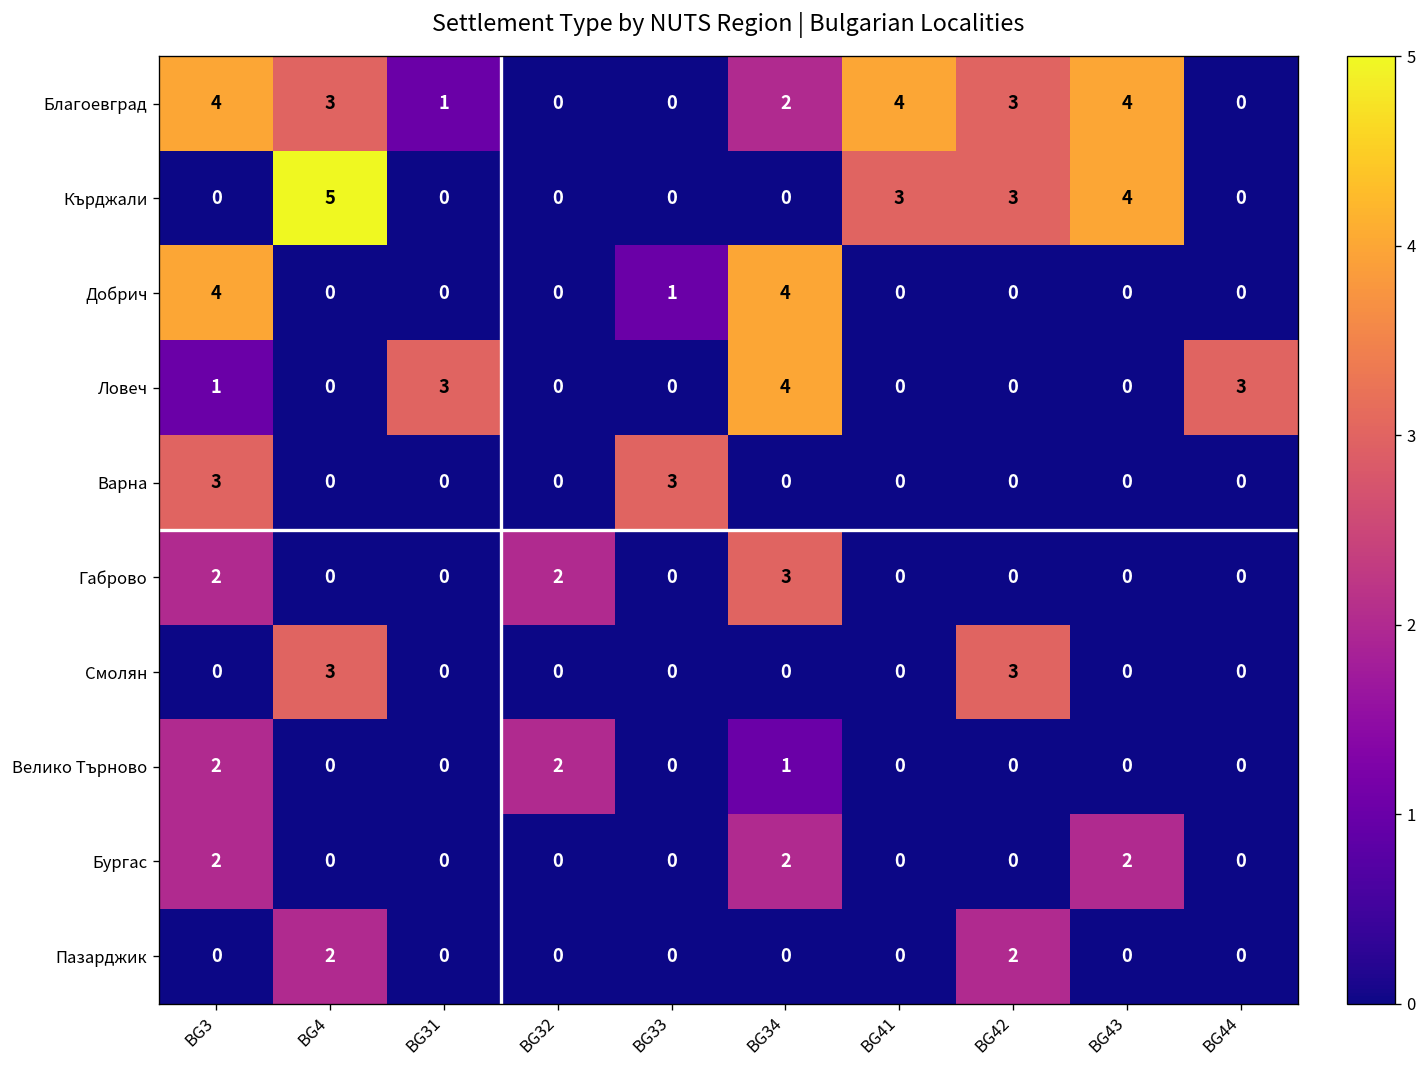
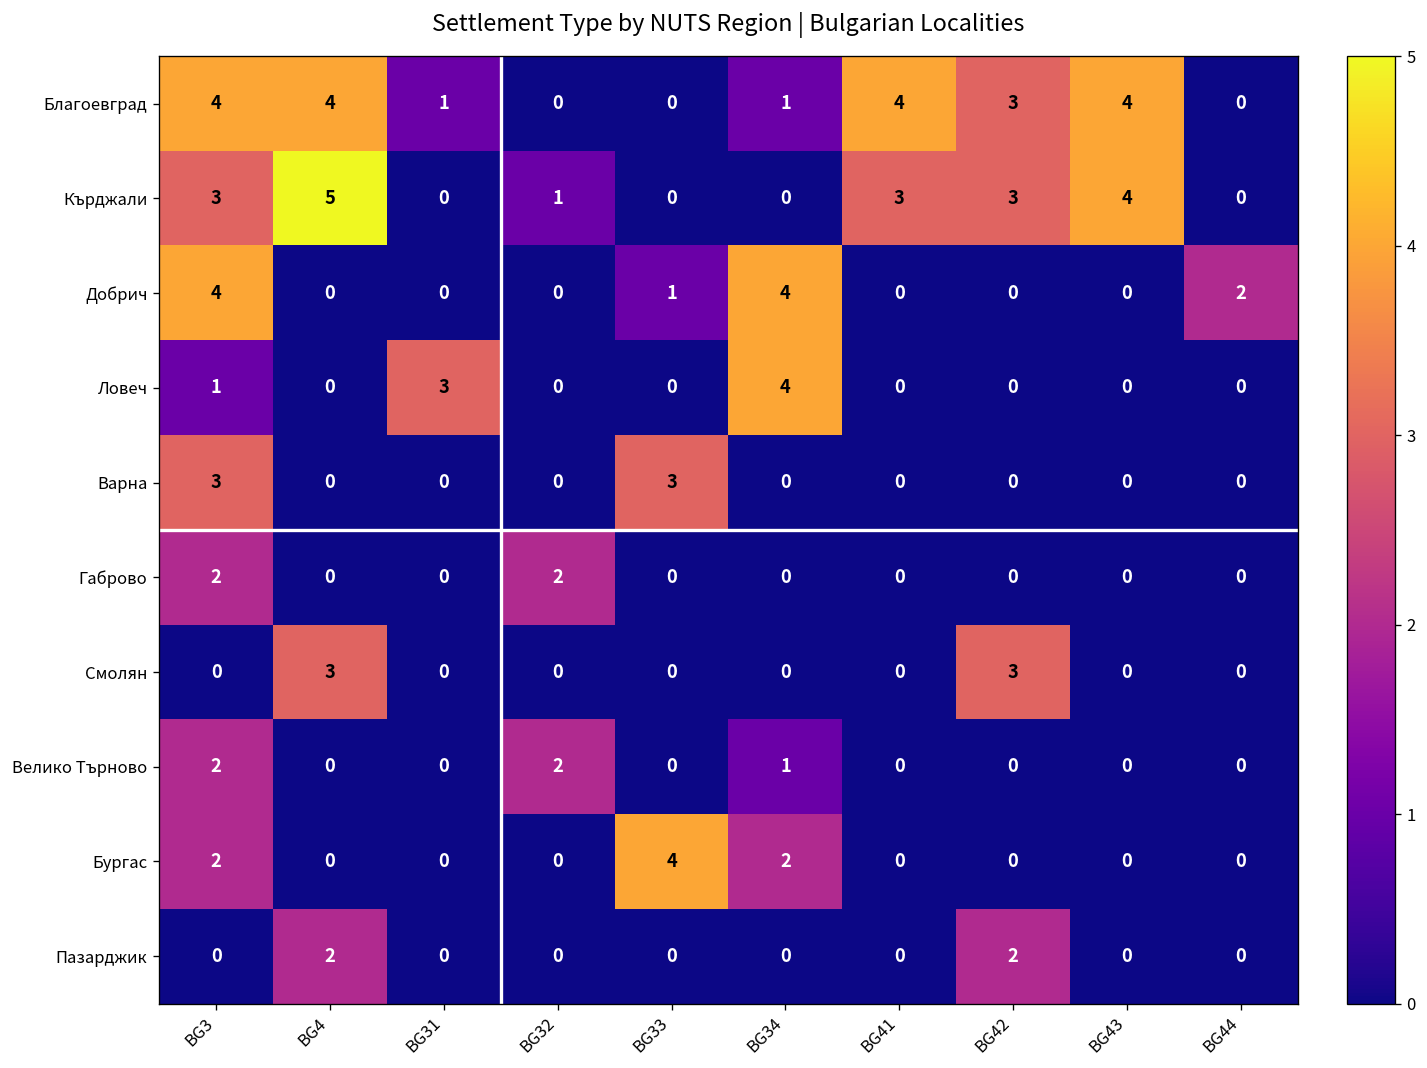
Благоевград, BG4: 3 -> 4
Благоевград, BG34: 2 -> 1
Кърджали, BG3: 0 -> 3
Кърджали, BG32: 0 -> 1
Добрич, BG44: 0 -> 2
Ловеч, BG44: 3 -> 0
Габрово, BG34: 3 -> 0
Бургас, BG33: 0 -> 4
Бургас, BG43: 2 -> 0
